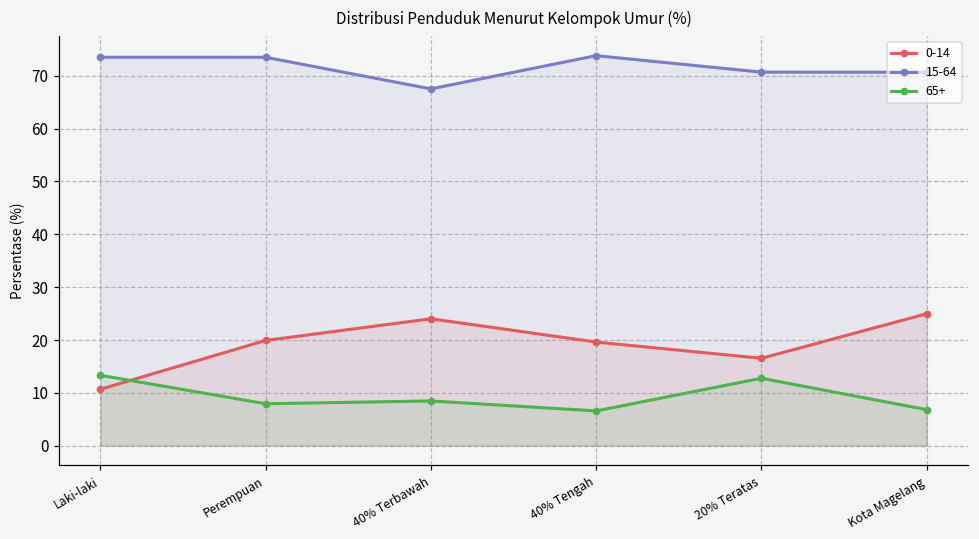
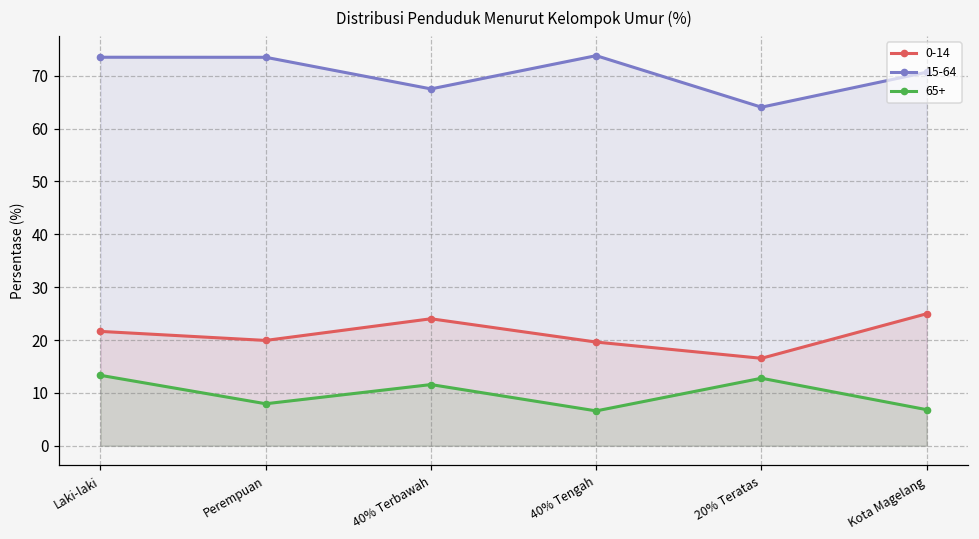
0-14, Laki-laki: 11 -> 22
65+, 40% Terbawah: 8 -> 12
15-64, 20% Teratas: 71 -> 64
